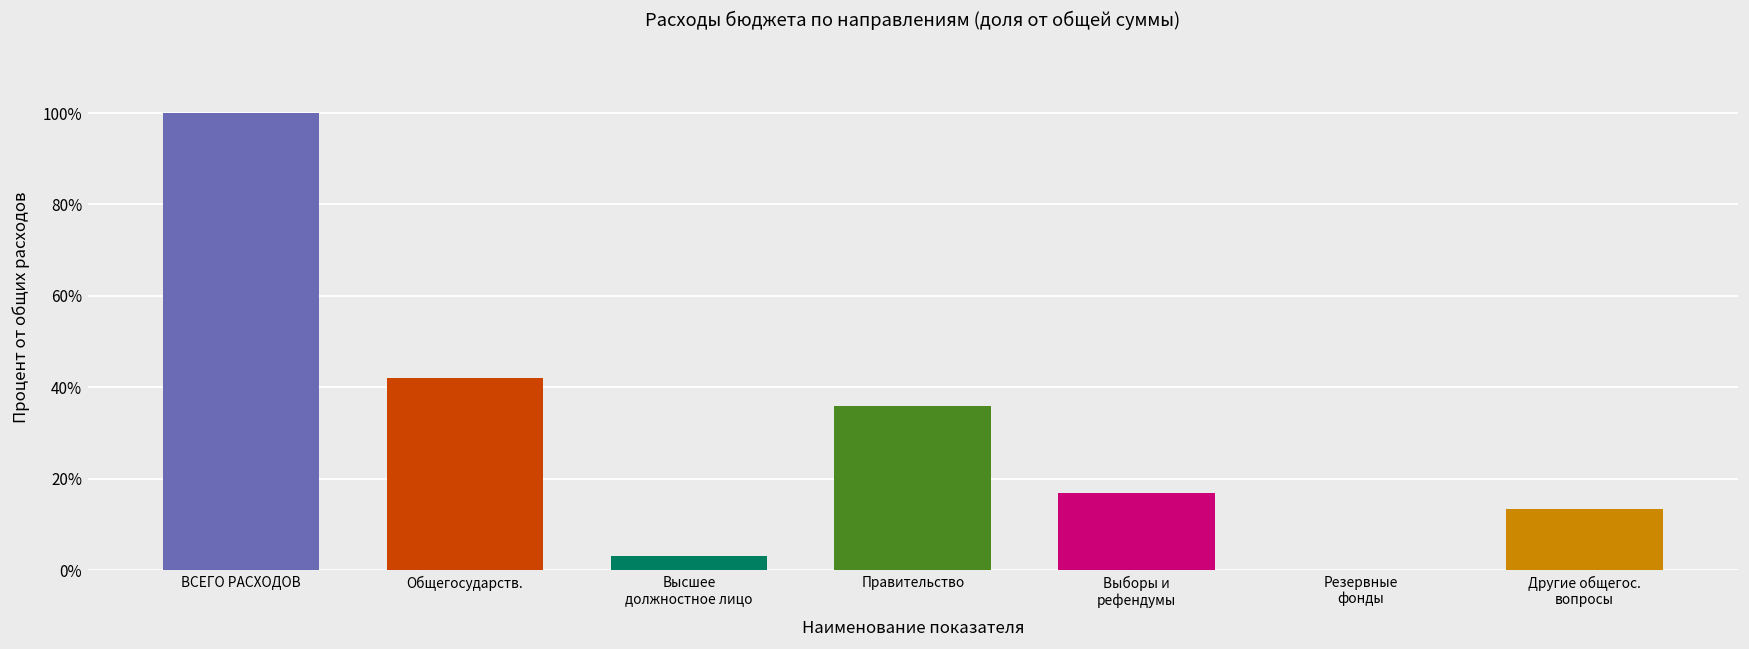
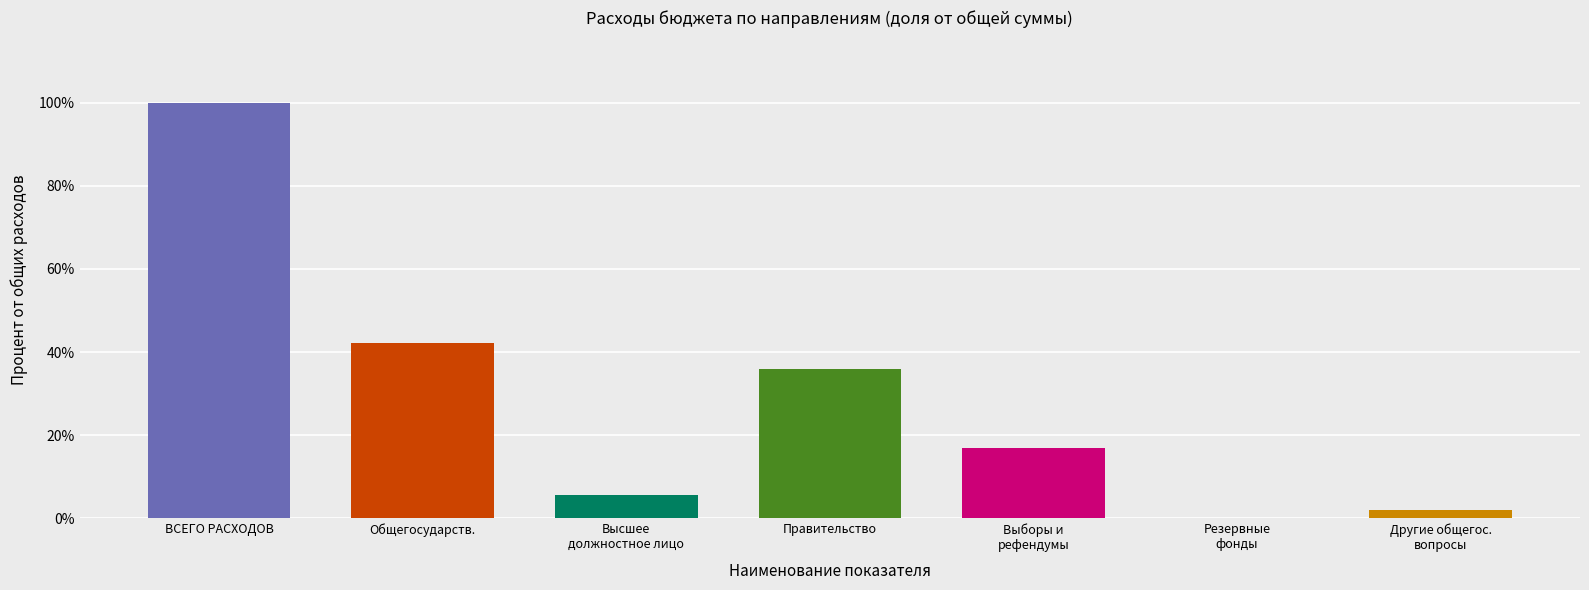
Высшее должностное лицо: 3% -> 6%
Другие общегос. вопросы: 13% -> 2%
